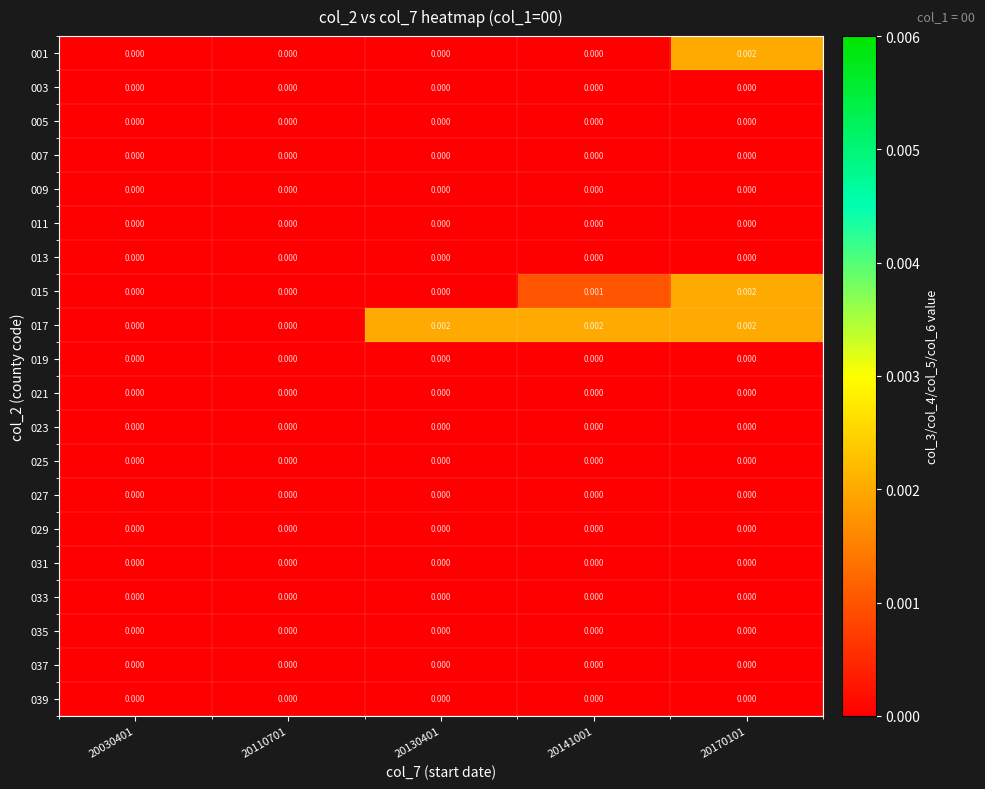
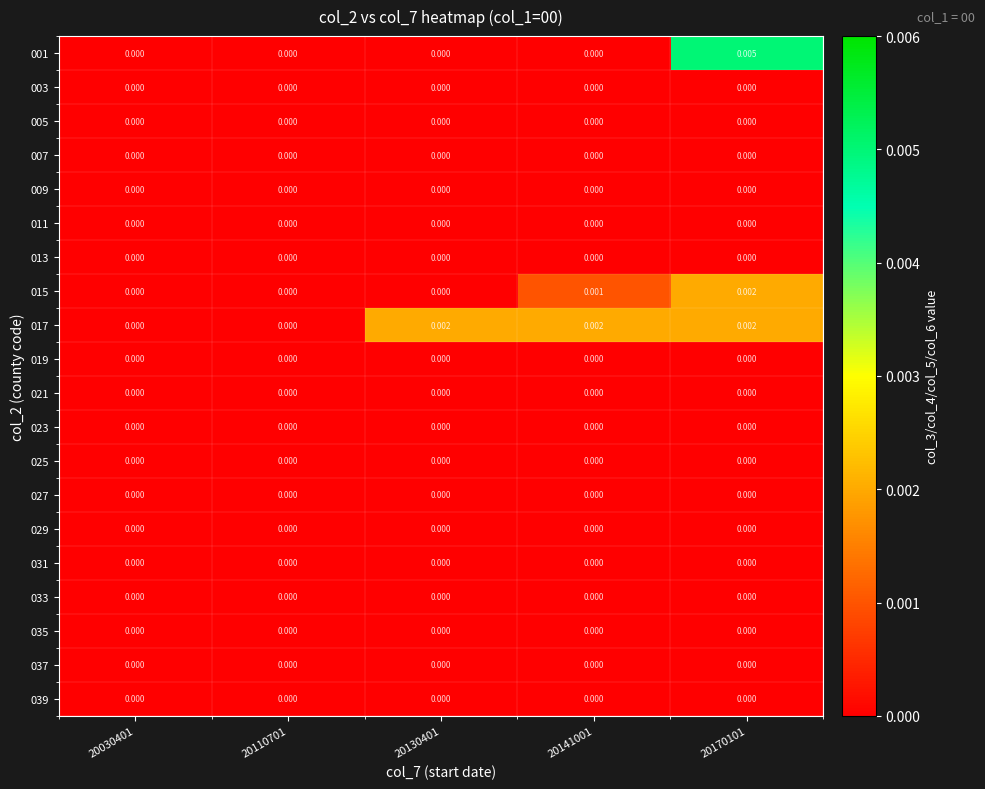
001, 20170101: 0.002 -> 0.005
